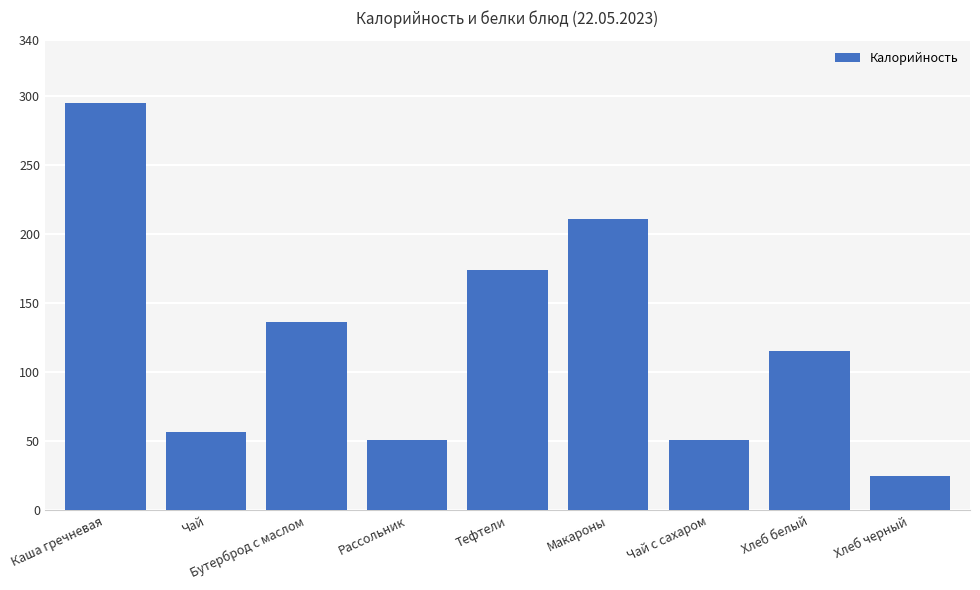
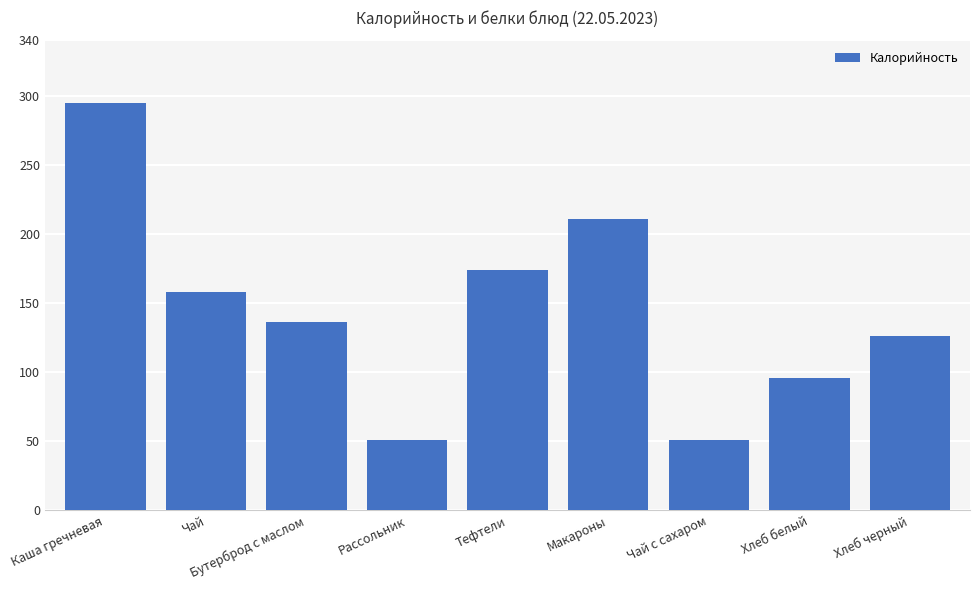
Чай: 57 -> 158
Хлеб белый: 115 -> 96
Хлеб черный: 25 -> 126
